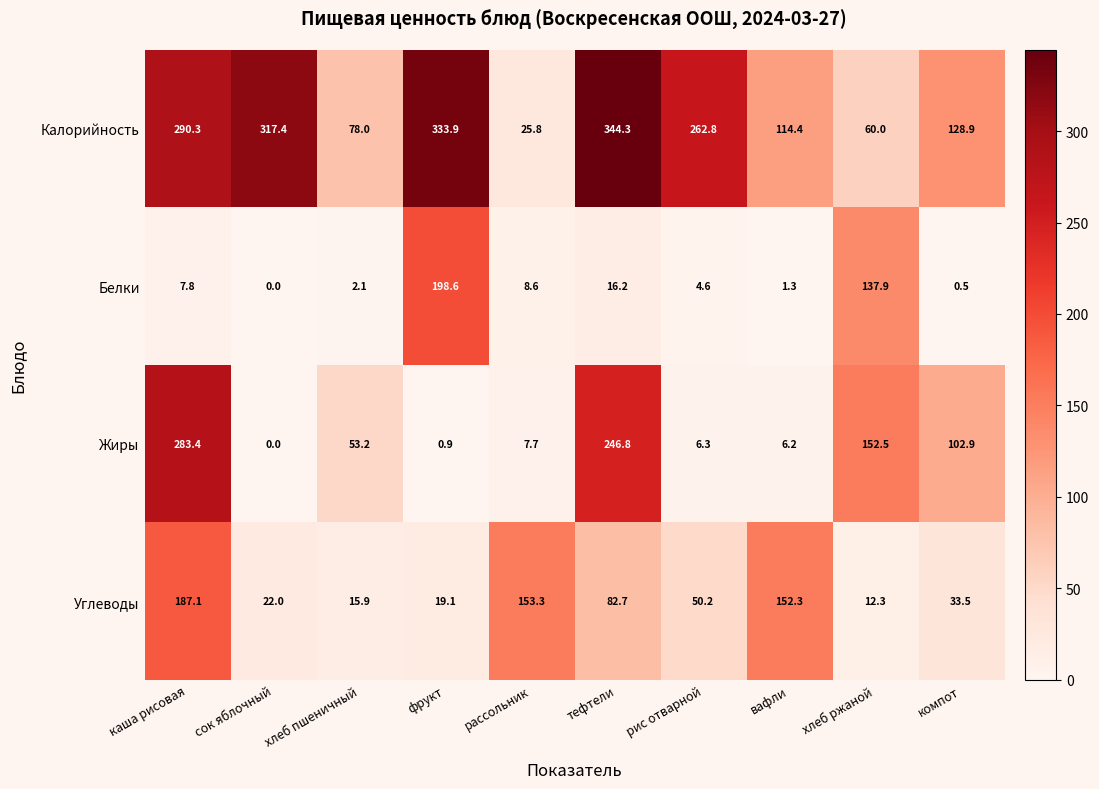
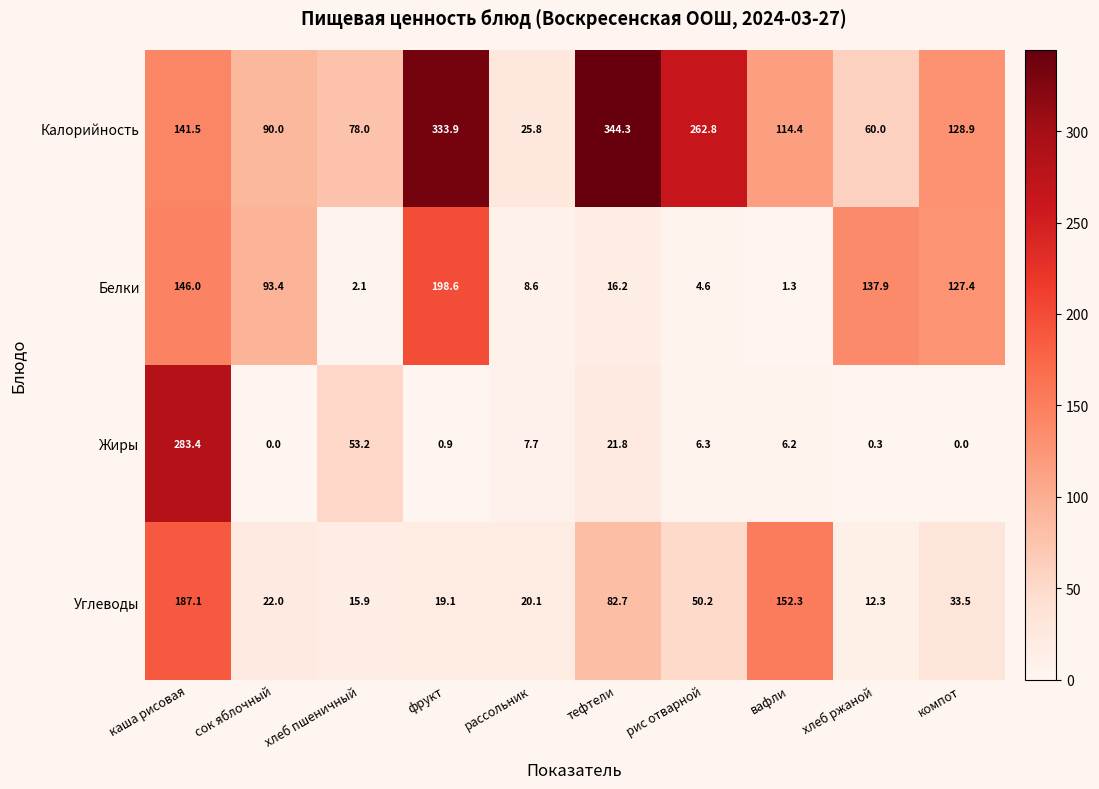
Калорийность, каша рисовая: 290.3 -> 141.5
Калорийность, сок яблочный: 317.4 -> 90.0
Белки, каша рисовая: 7.8 -> 146.0
Белки, сок яблочный: 0.0 -> 93.4
Белки, компот: 0.5 -> 127.4
Жиры, тефтели: 246.8 -> 21.8
Жиры, хлеб ржаной: 152.5 -> 0.3
Жиры, компот: 102.9 -> 0.0
Углеводы, рассольник: 153.3 -> 20.1
